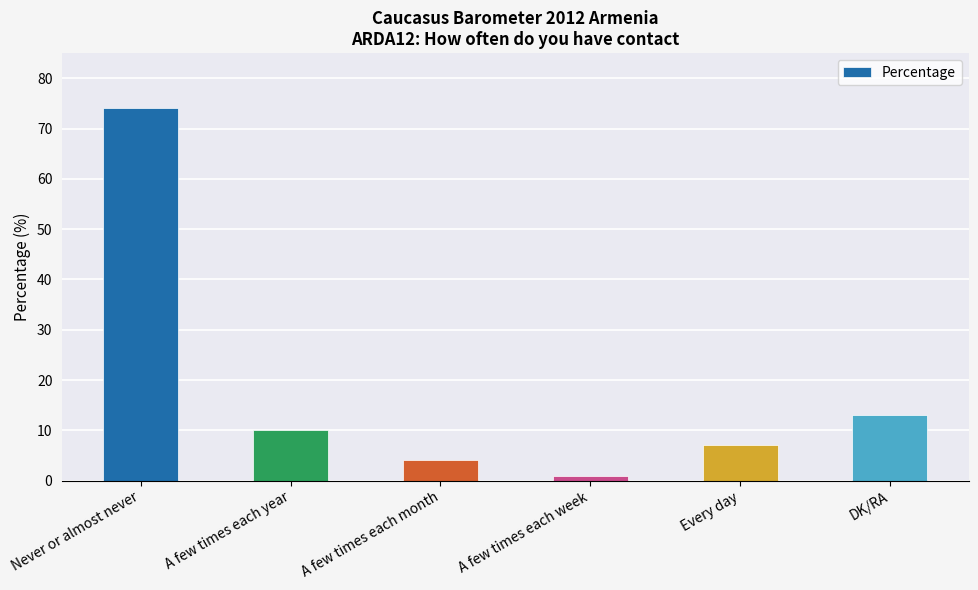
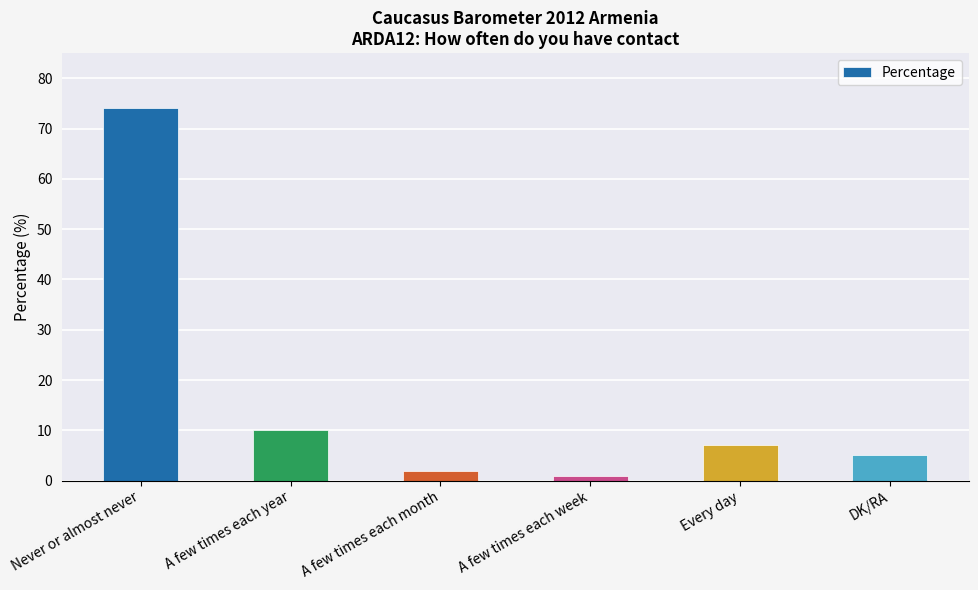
A few times each month: 4 -> 2
DK/RA: 13 -> 5
